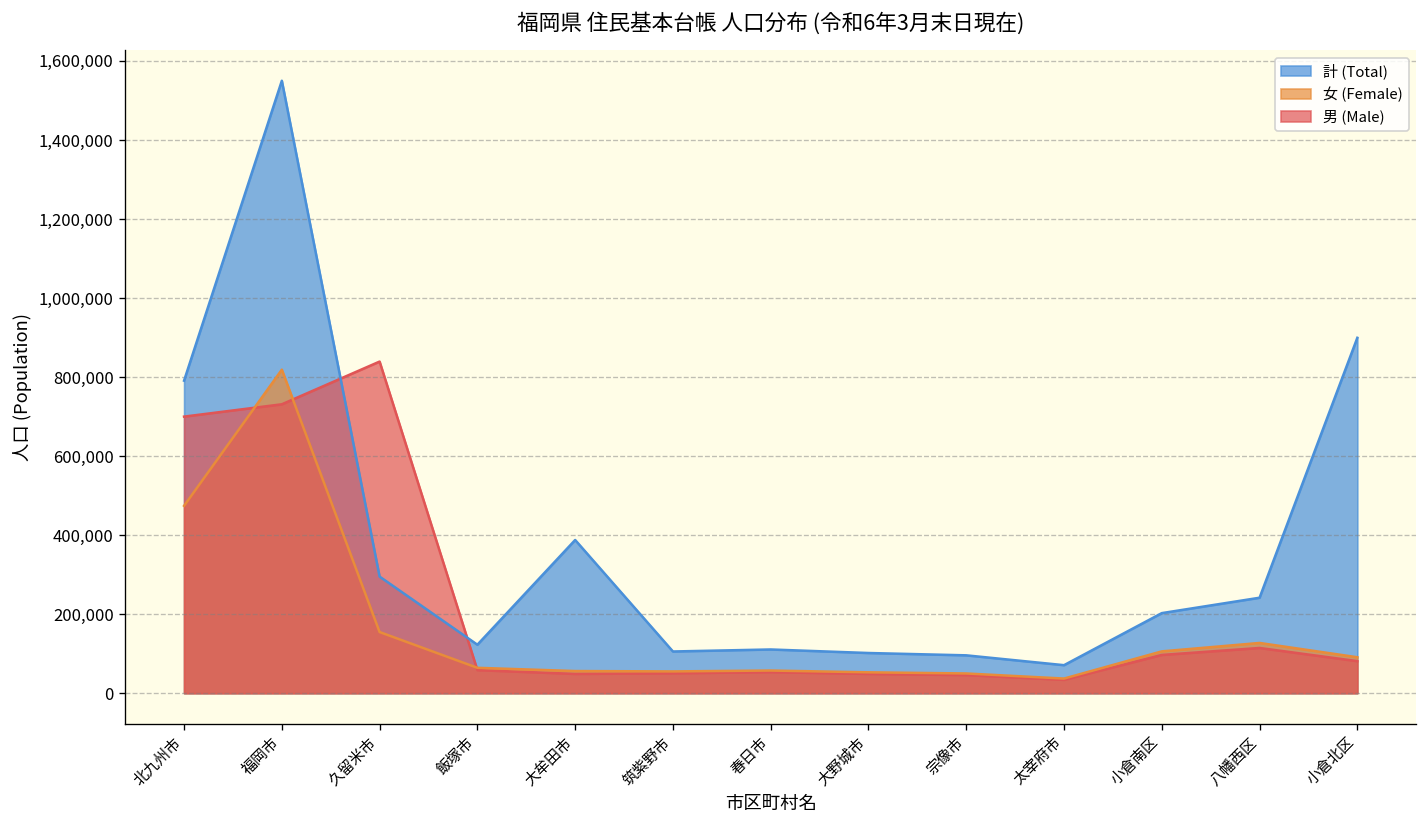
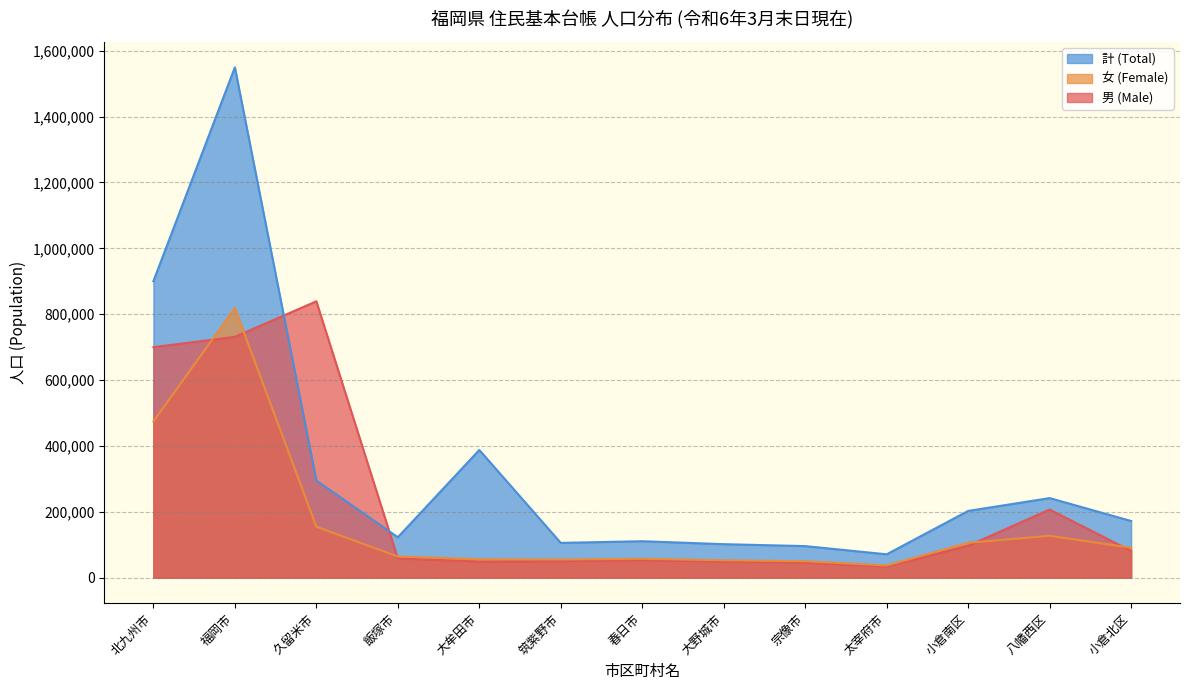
計 (Total), 北九州市: 790,000 -> 900,000
男 (Male), 八幡西区: 110,000 -> 210,000
計 (Total), 小倉北区: 900,000 -> 170,000
